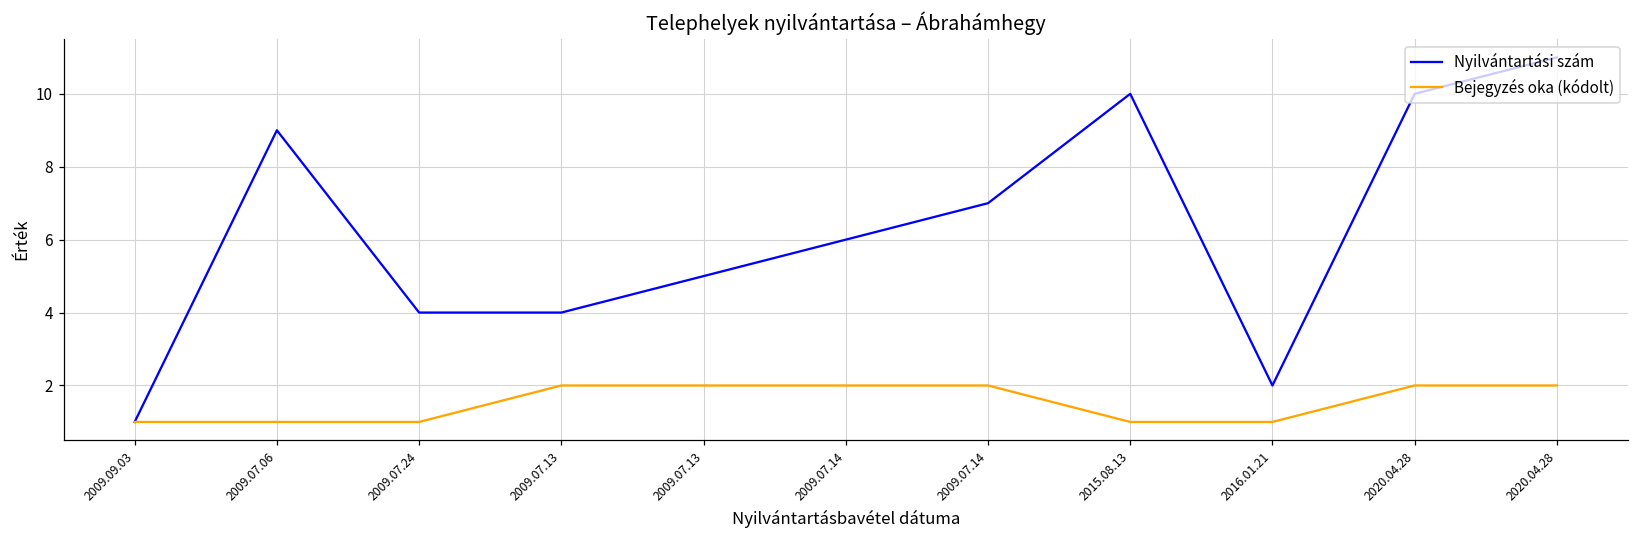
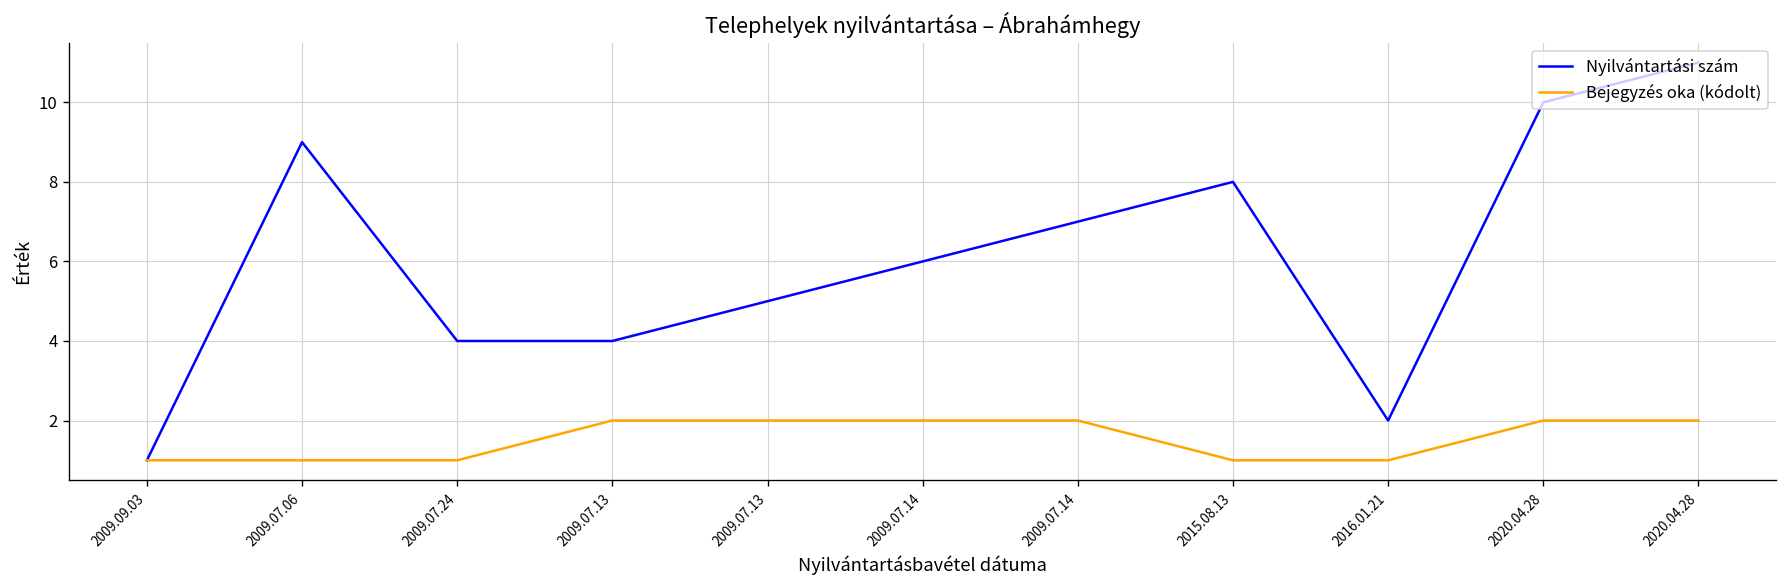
Nyilvántartási szám, 2015.08.13: 10 -> 8
